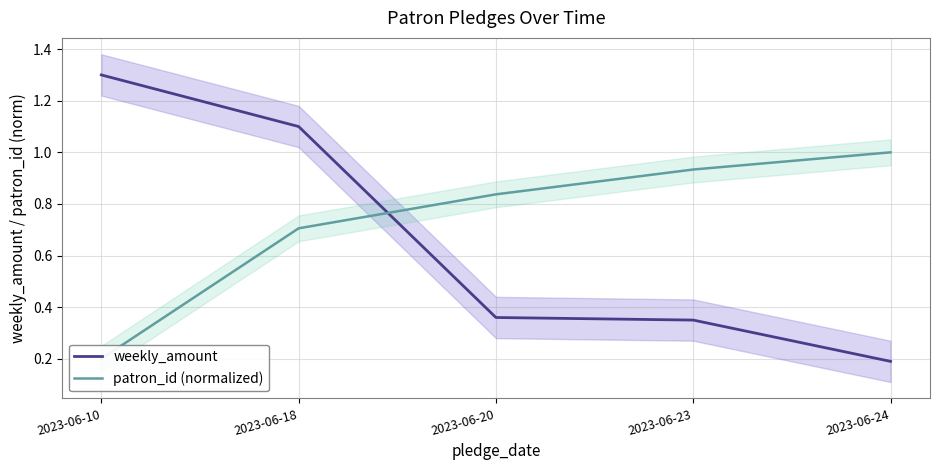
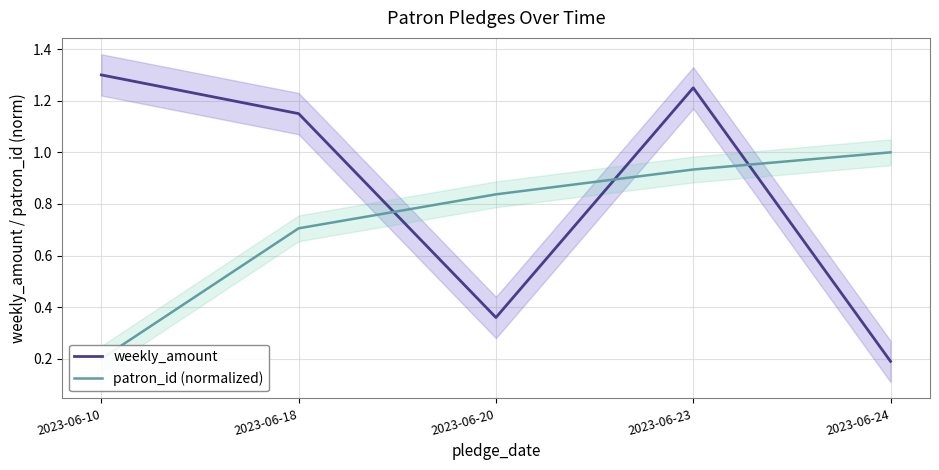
weekly_amount, 2023-06-18: 1.10 -> 1.15
weekly_amount, 2023-06-23: 0.35 -> 1.25
